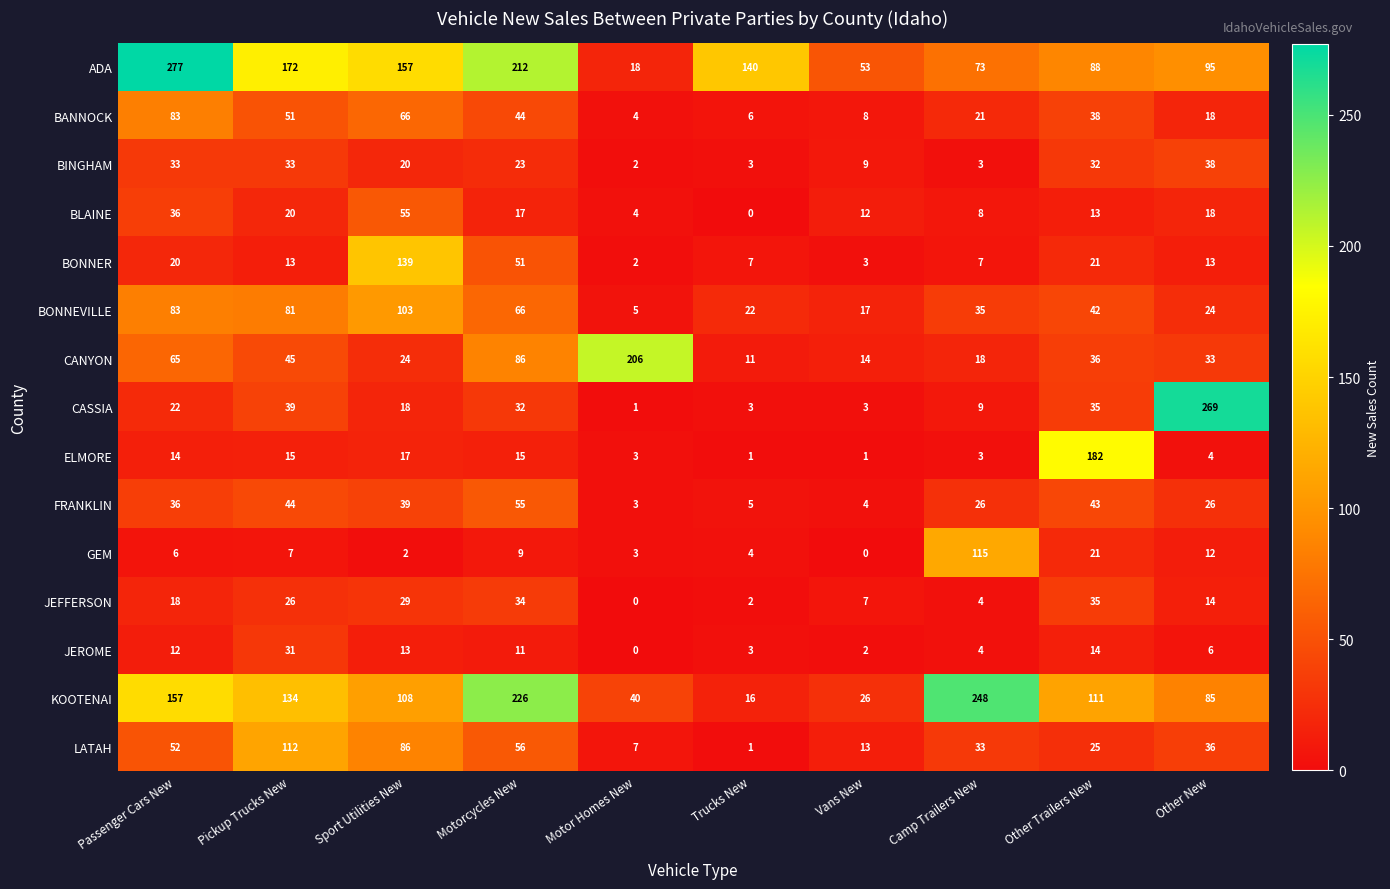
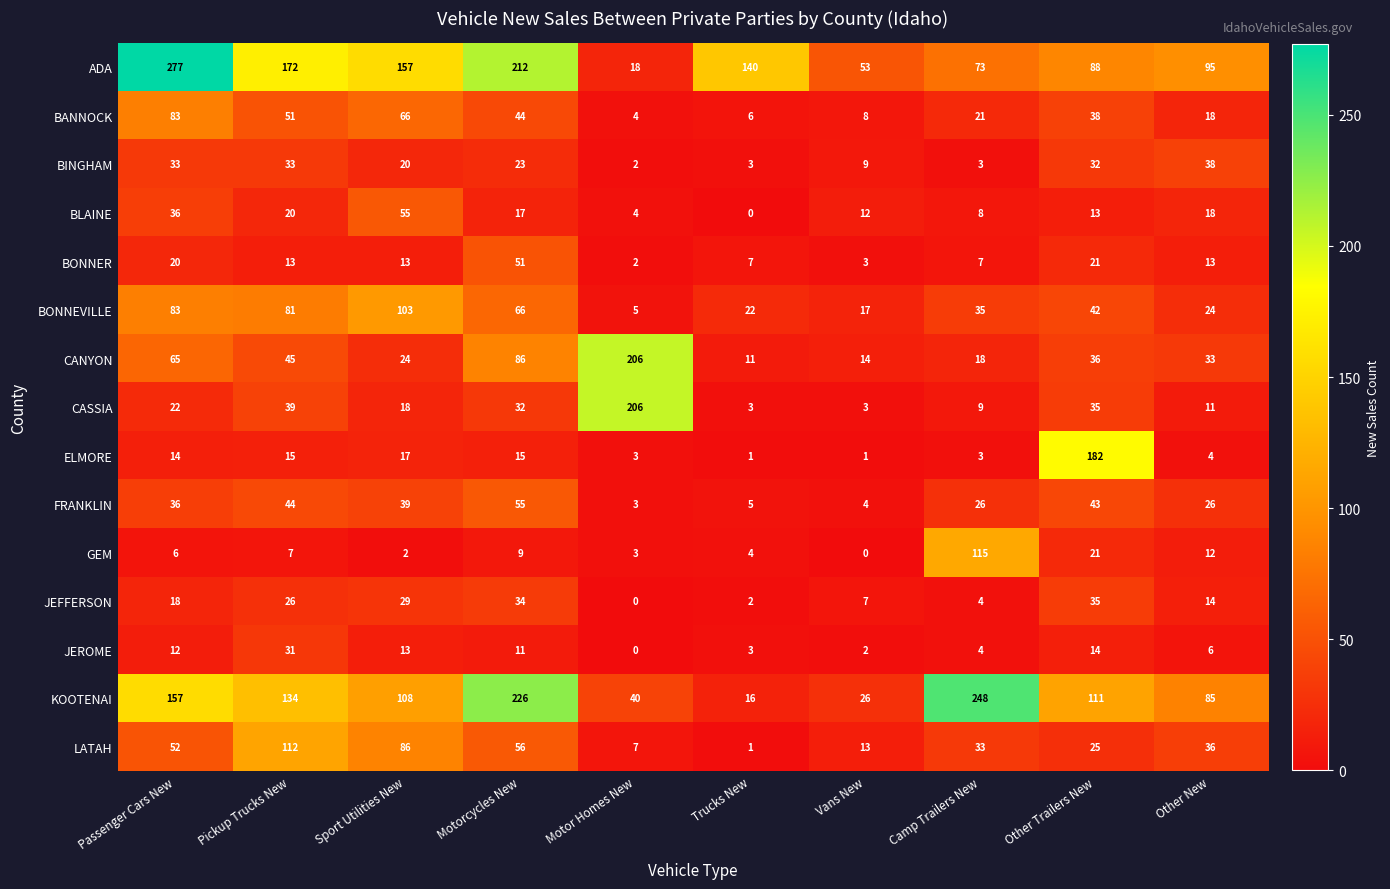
BONNER, Sport Utilities New: 139 -> 13
CASSIA, Motor Homes New: 1 -> 206
CASSIA, Other New: 269 -> 11
